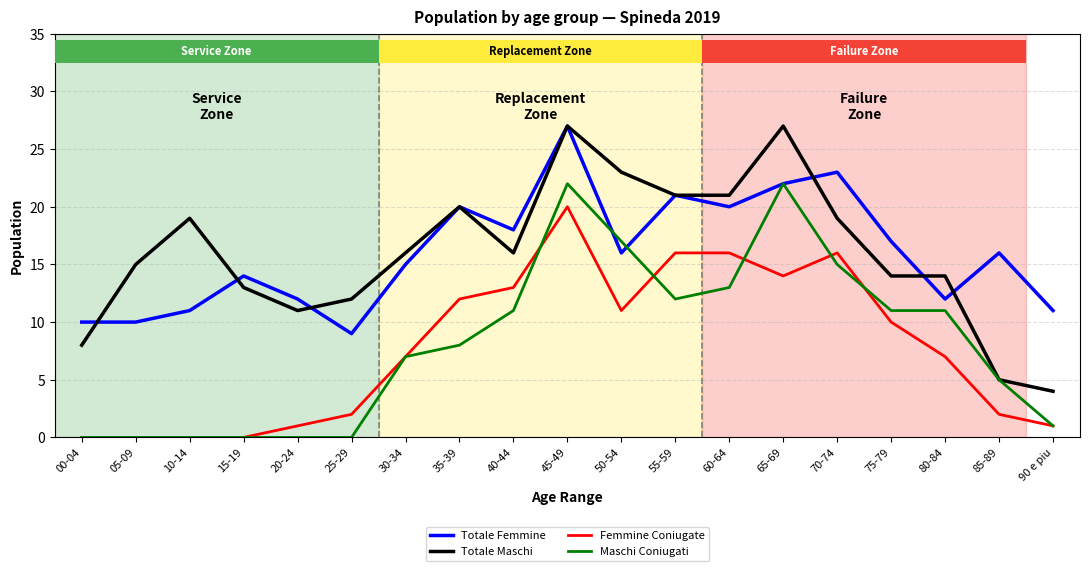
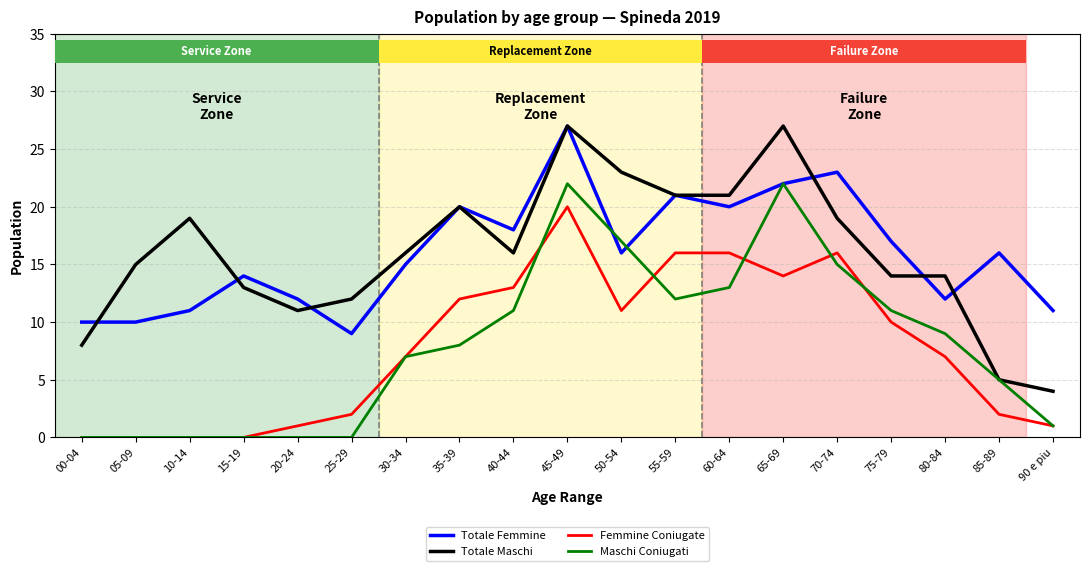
Maschi Coniugati, 80-84: 11 -> 9
